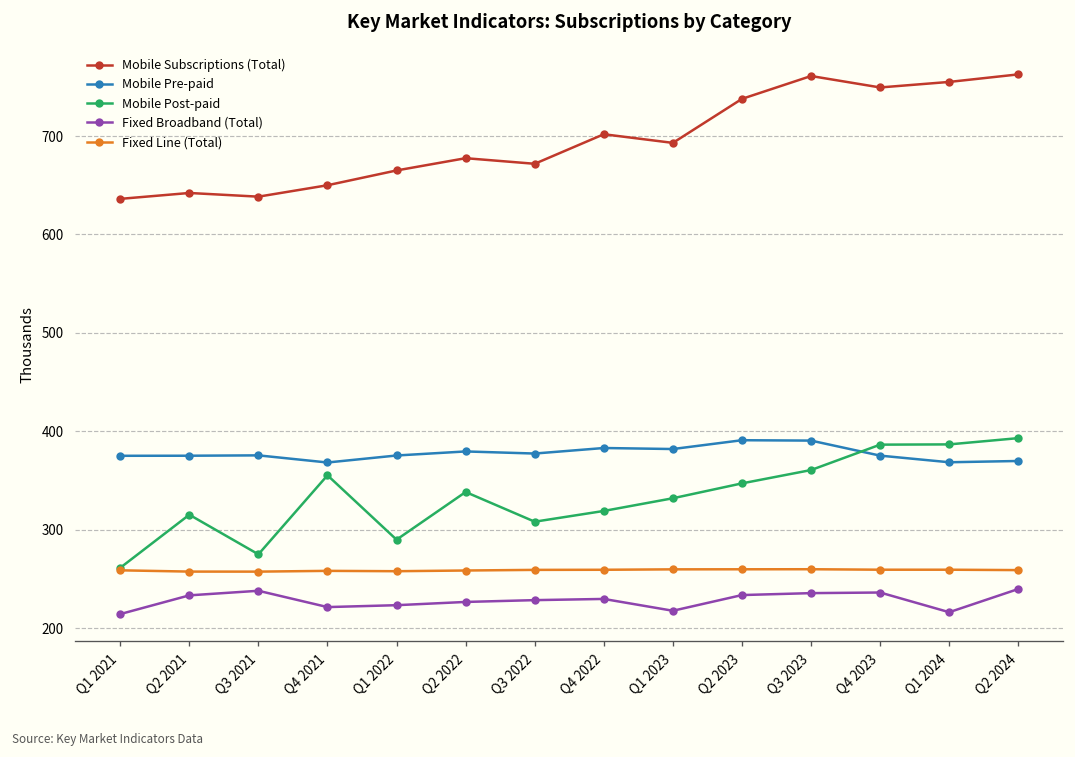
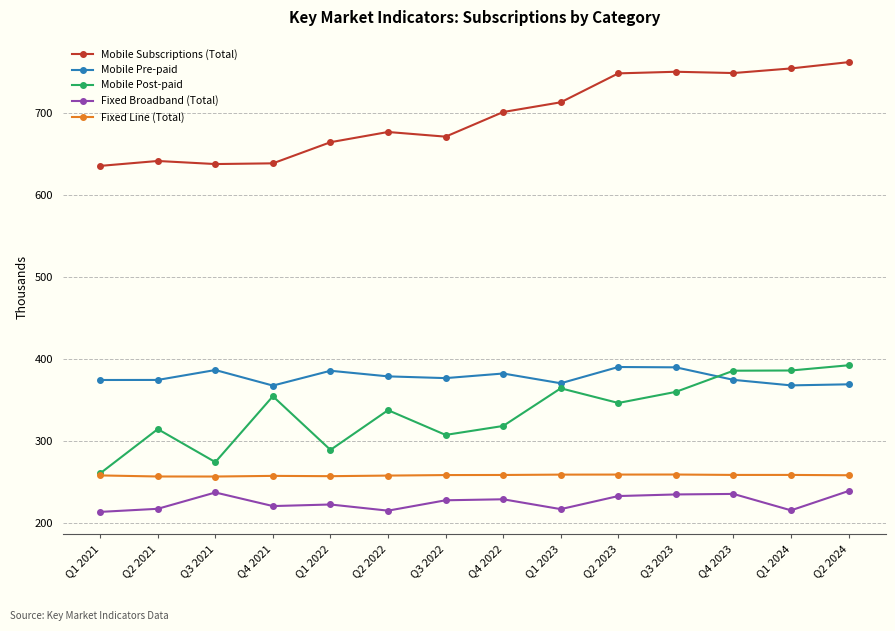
Fixed Broadband (Total), Q2 2021: 230 -> 220
Mobile Pre-paid, Q3 2021: 380 -> 390
Mobile Subscriptions (Total), Q4 2021: 650 -> 640
Mobile Pre-paid, Q1 2022: 380 -> 390
Fixed Broadband (Total), Q2 2022: 230 -> 220
Mobile Subscriptions (Total), Q1 2023: 690 -> 710
Mobile Pre-paid, Q1 2023: 380 -> 370
Mobile Post-paid, Q1 2023: 330 -> 360
Mobile Subscriptions (Total), Q2 2023: 740 -> 750
Mobile Subscriptions (Total), Q3 2023: 760 -> 750
